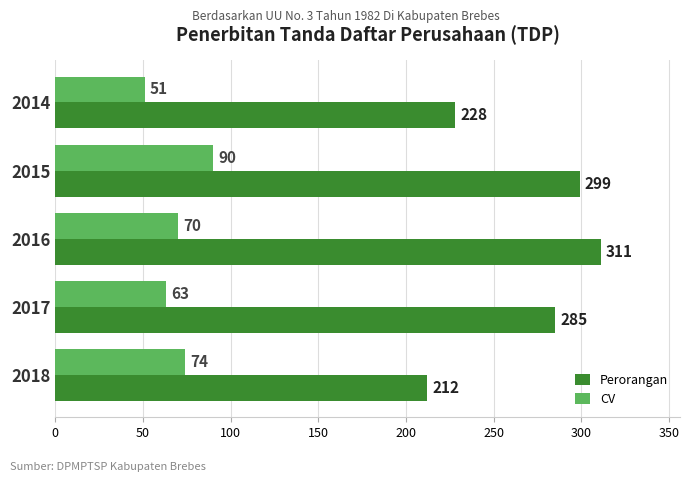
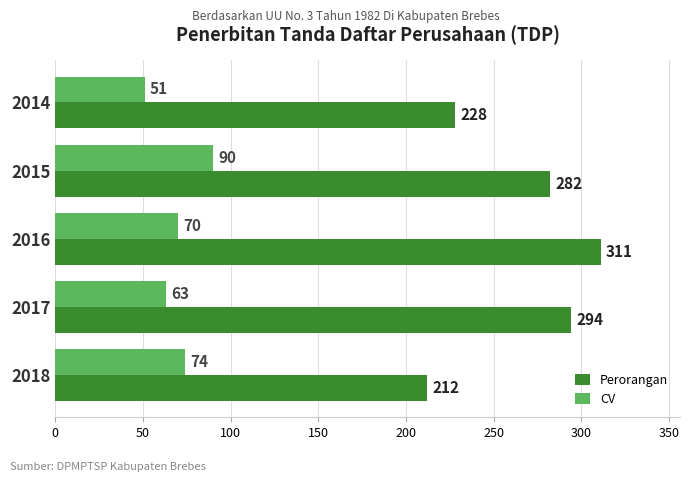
Perorangan, 2015: 299 -> 282
Perorangan, 2017: 285 -> 294
